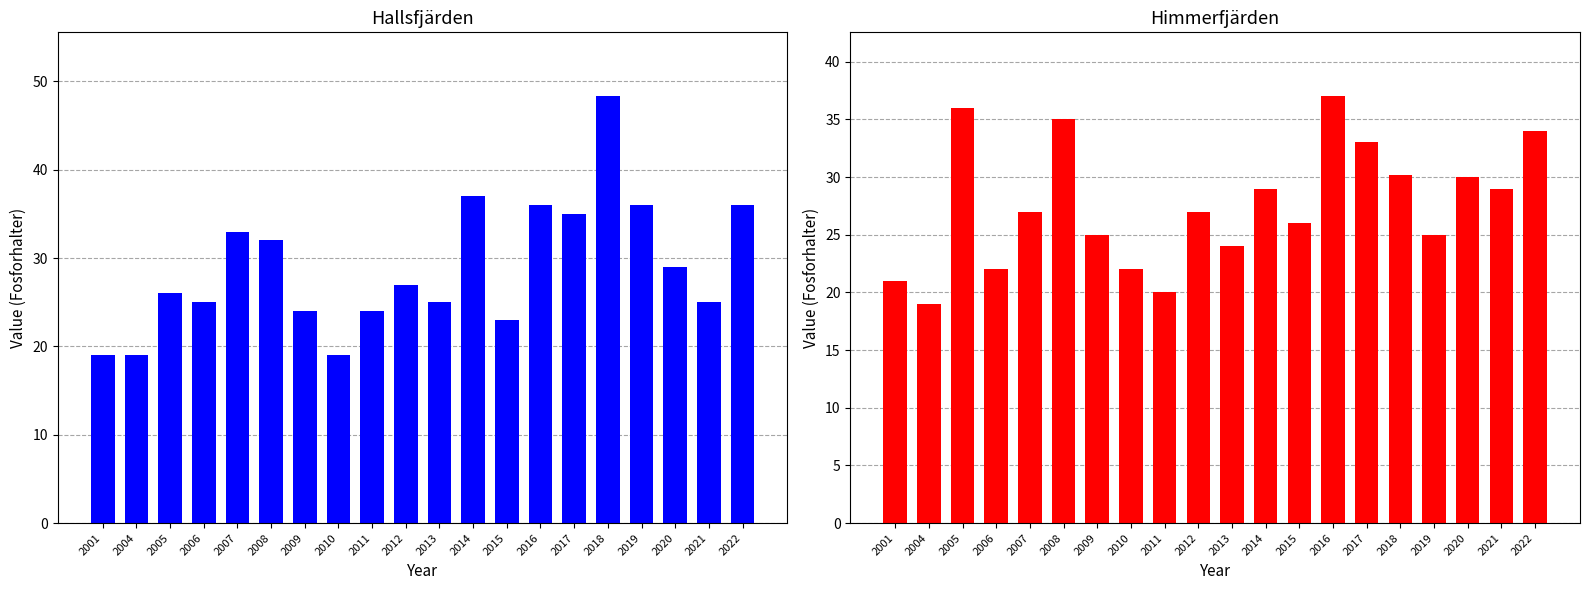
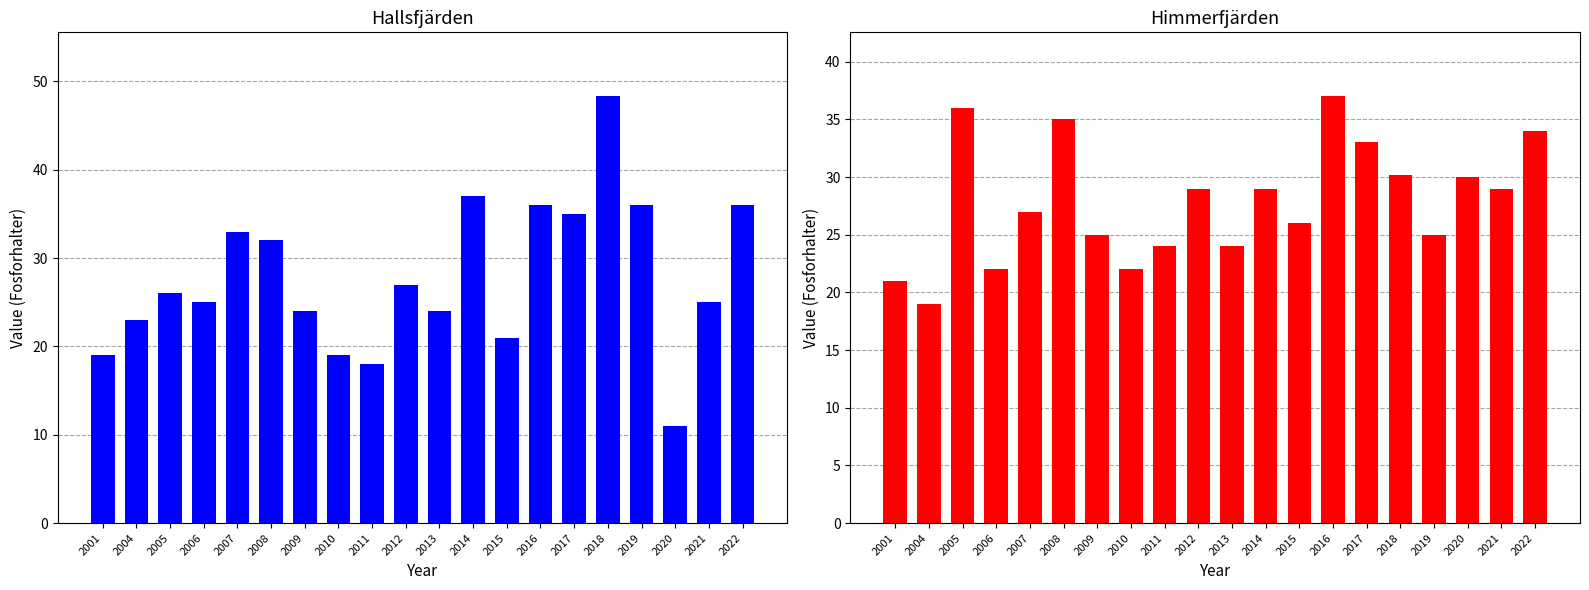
Hallsfjärden, 2004: 19 -> 23
Hallsfjärden, 2011: 24 -> 18
Hallsfjärden, 2013: 25 -> 24
Hallsfjärden, 2015: 23 -> 21
Hallsfjärden, 2020: 29 -> 11
Himmerfjärden, 2011: 20 -> 24
Himmerfjärden, 2012: 27 -> 29
